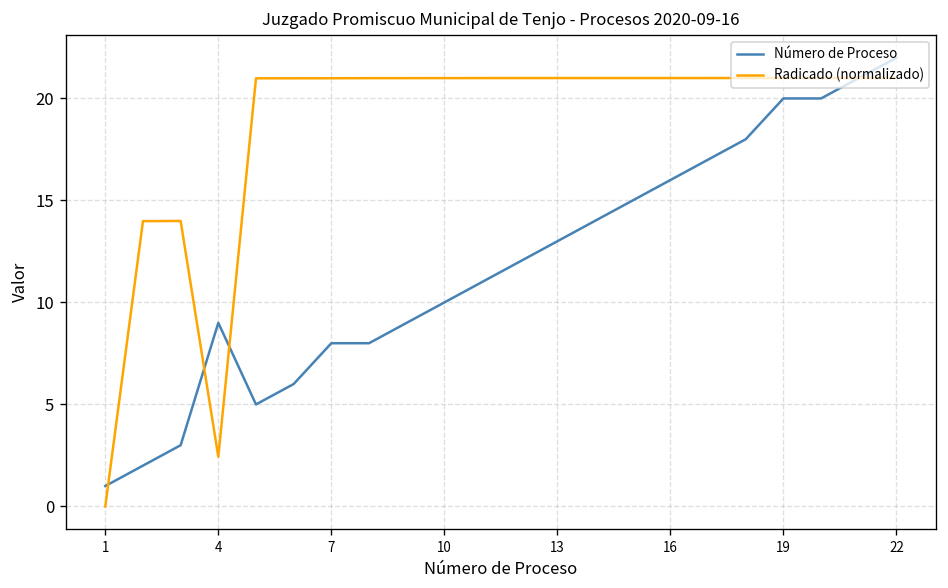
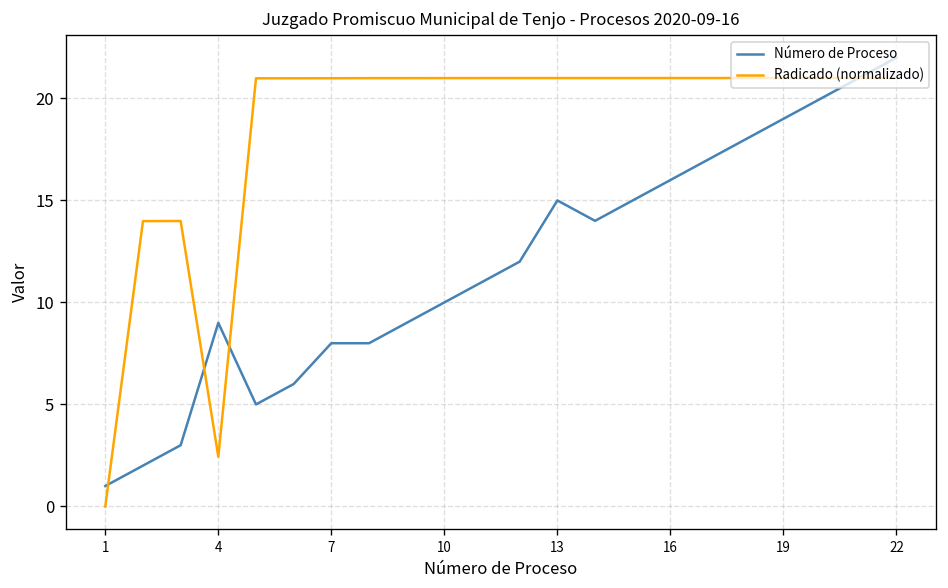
Número de Proceso, 13: 13 -> 15
Número de Proceso, 19: 20 -> 19
